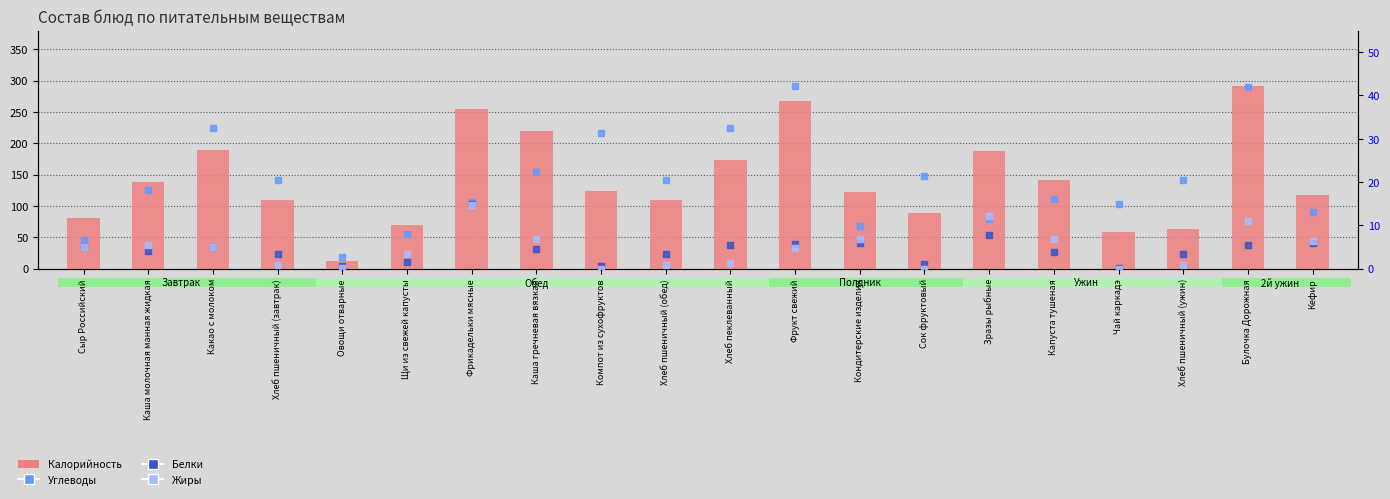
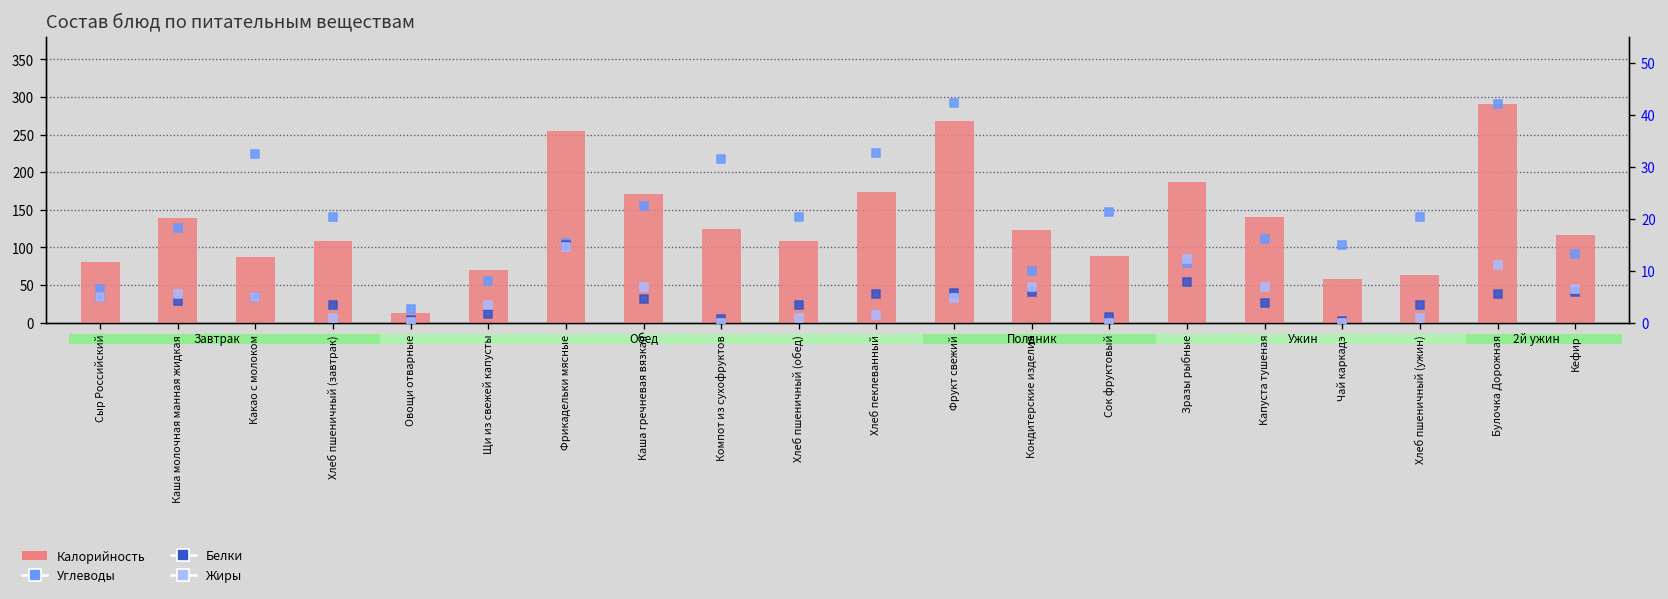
Калорийность, Какао с молоком: 190 -> 90
Калорийность, Каша гречневая вязкая: 220 -> 170
